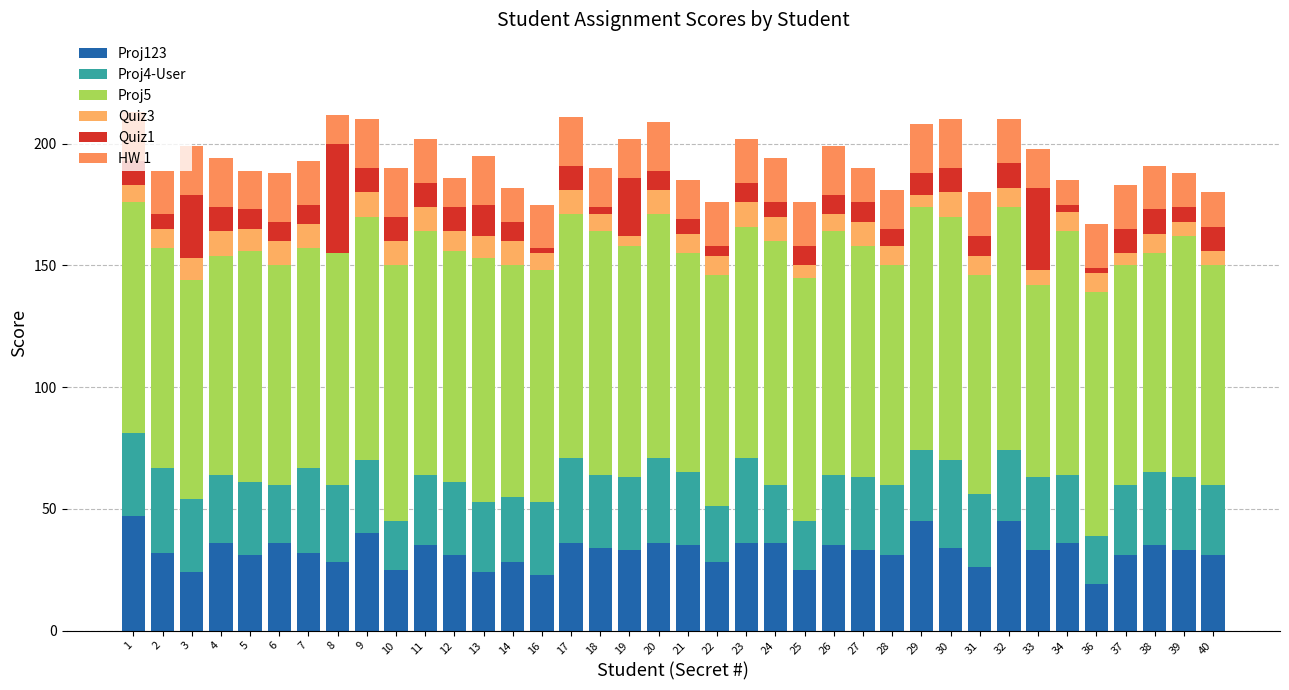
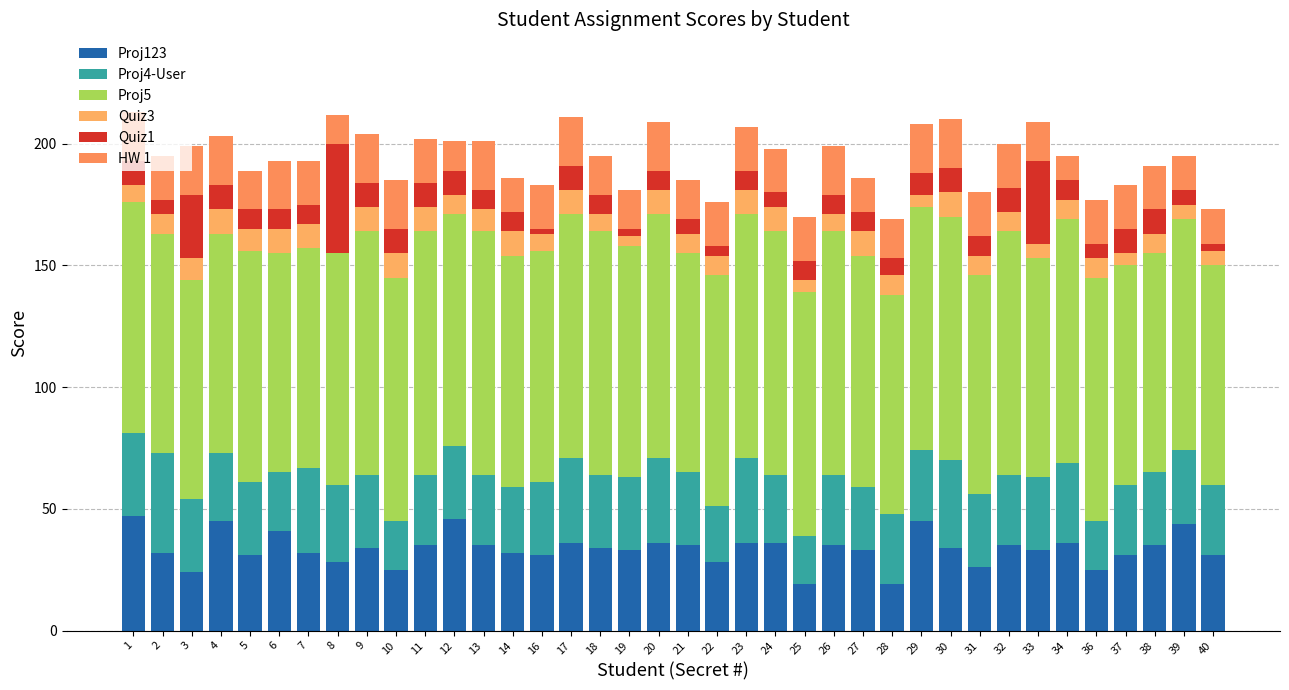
Proj4-User, 2: 35 -> 41
Proj123, 4: 36 -> 45
Proj123, 6: 36 -> 41
Proj123, 9: 40 -> 34
Proj5, 10: 105 -> 100
Proj123, 12: 31 -> 46
Proj123, 13: 24 -> 35
Quiz1, 13: 13 -> 8
Proj123, 14: 28 -> 32
Proj123, 16: 23 -> 31
Quiz1, 18: 3 -> 8
Quiz1, 19: 24 -> 3
Proj5, 23: 95 -> 100
Proj4-User, 24: 24 -> 28
Proj123, 25: 25 -> 19
Proj4-User, 27: 30 -> 26
Proj123, 28: 31 -> 19
Proj123, 32: 45 -> 35
Proj5, 33: 79 -> 90
Proj4-User, 34: 28 -> 33
Quiz1, 34: 3 -> 8
Proj123, 36: 19 -> 25
Quiz1, 36: 2 -> 6
Proj123, 39: 33 -> 44
Proj5, 39: 99 -> 95
Quiz1, 40: 10 -> 3
